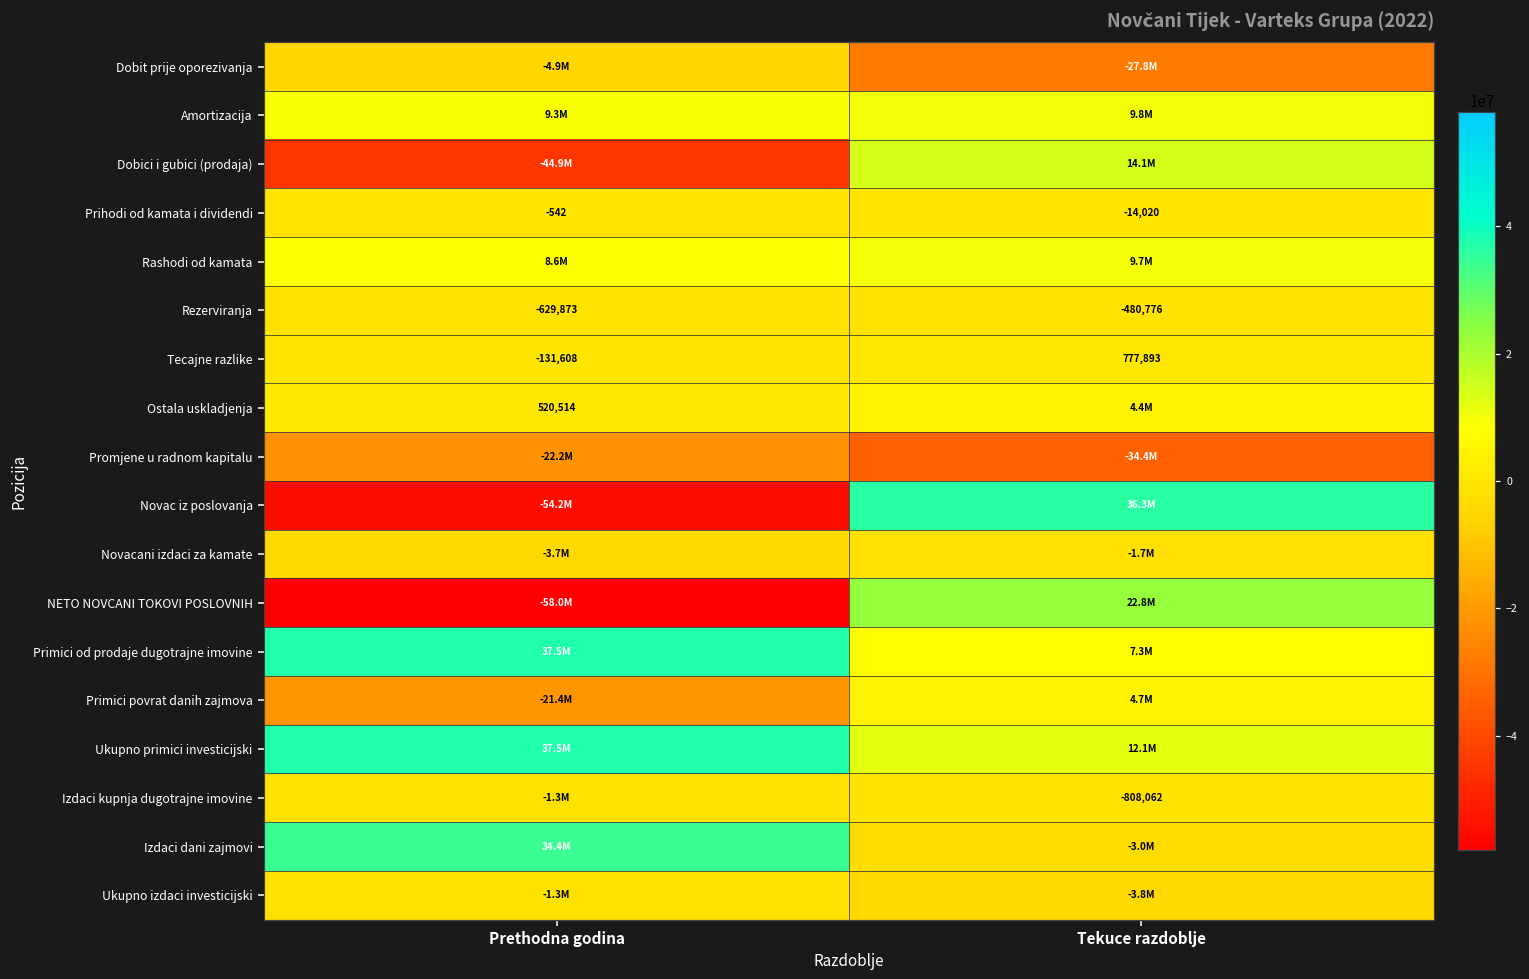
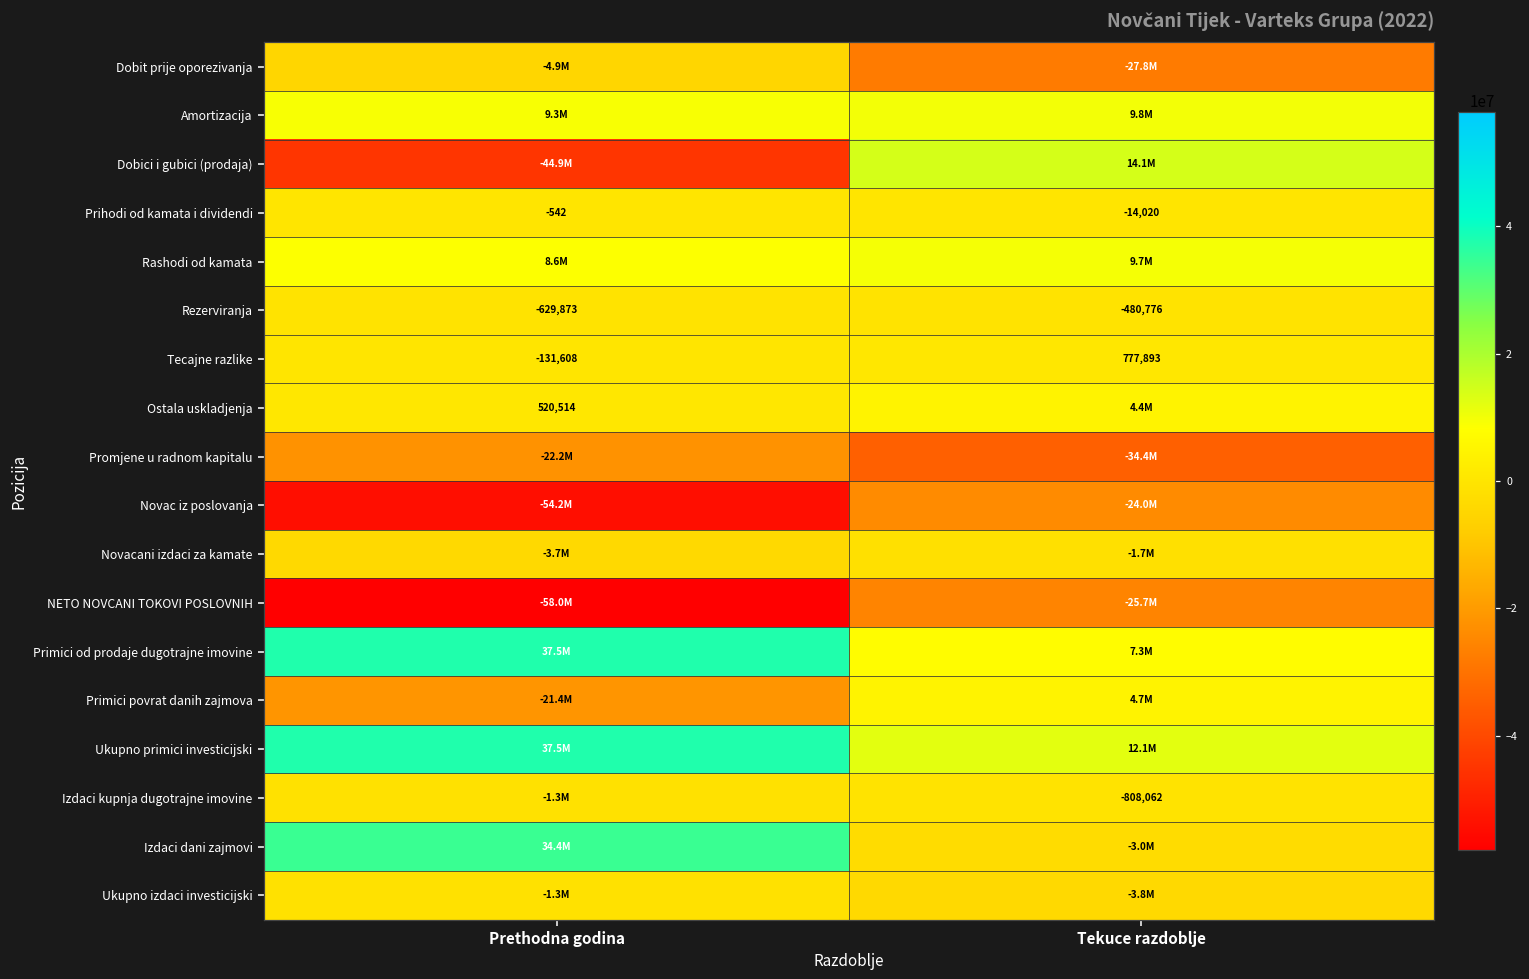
Novac iz poslovanja, Tekuce razdoblje: 36.3M -> -24.0M
NETO NOVCANI TOKOVI POSLOVNIH, Tekuce razdoblje: 22.8M -> -25.7M
